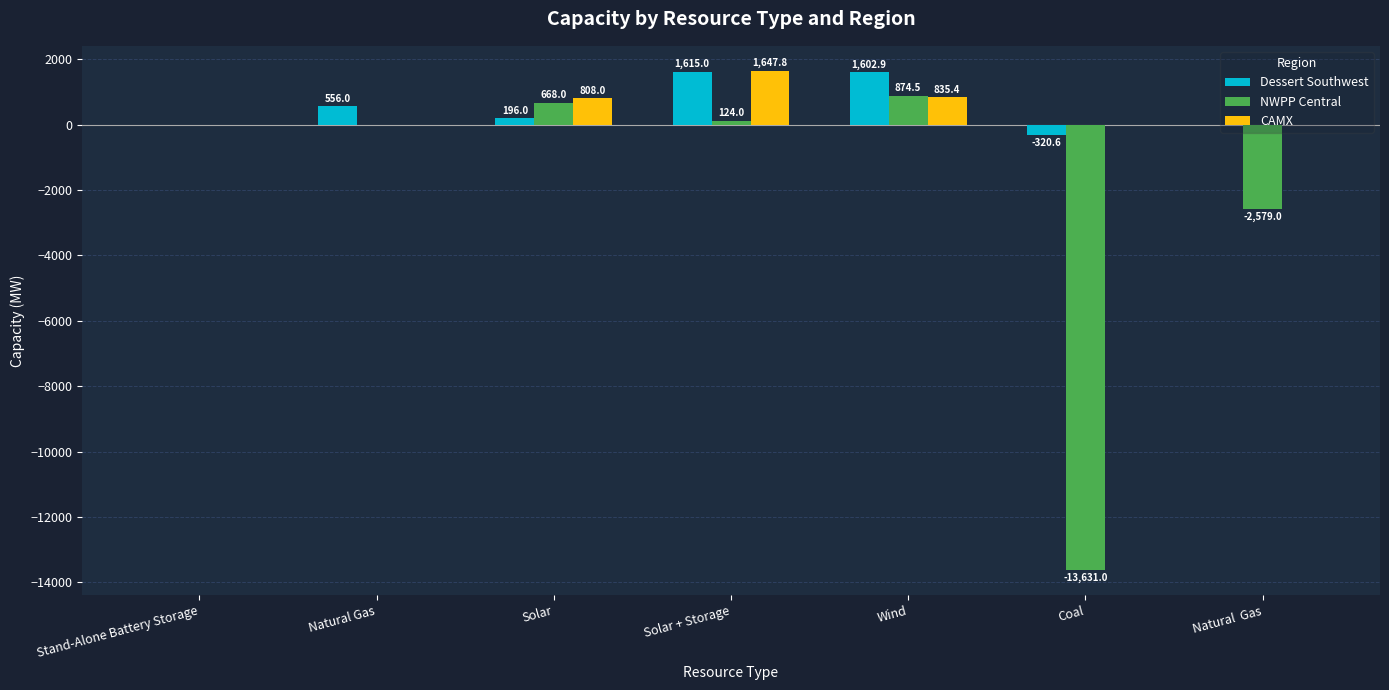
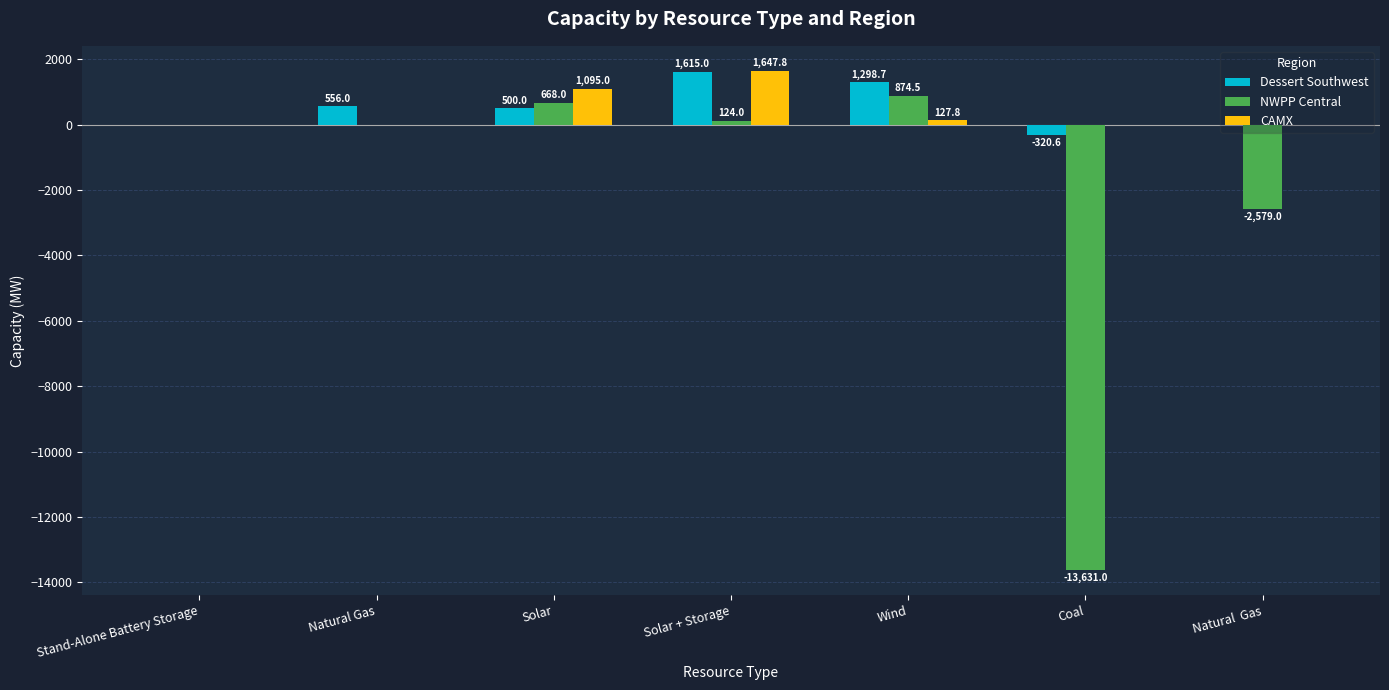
Dessert Southwest, Solar: 196.0 -> 500.0
CAMX, Solar: 808.0 -> 1,095.0
Dessert Southwest, Wind: 1,602.9 -> 1,298.7
CAMX, Wind: 835.4 -> 127.8
